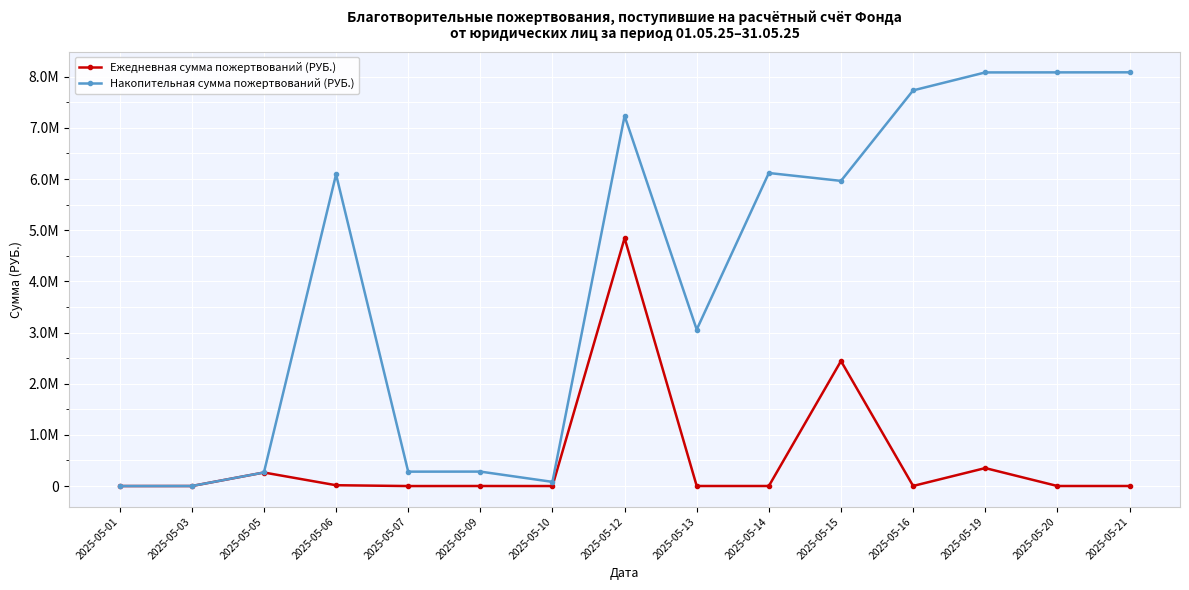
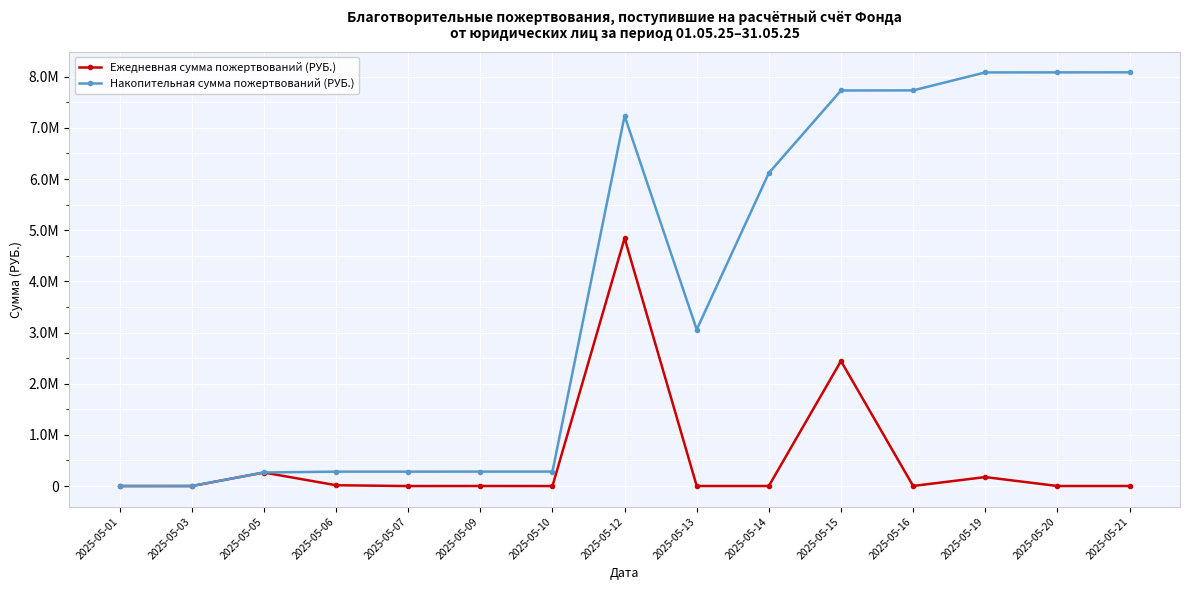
Накопительная сумма пожертвований (РУБ.), 2025-05-06: 6.1М -> 0.3М
Накопительная сумма пожертвований (РУБ.), 2025-05-10: 0.1М -> 0.3М
Накопительная сумма пожертвований (РУБ.), 2025-05-15: 6.0М -> 7.7М
Ежедневная сумма пожертвований (РУБ.), 2025-05-19: 0.4М -> 0.2М
